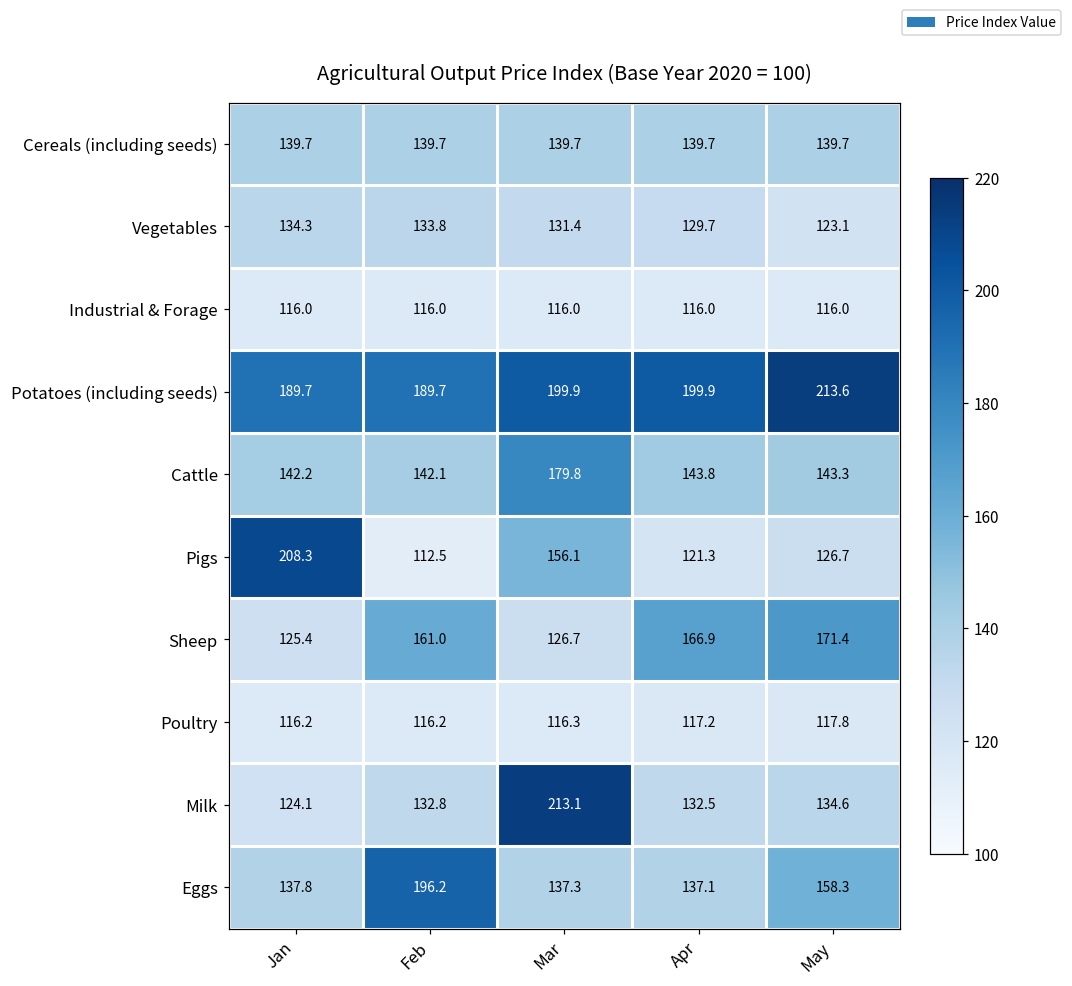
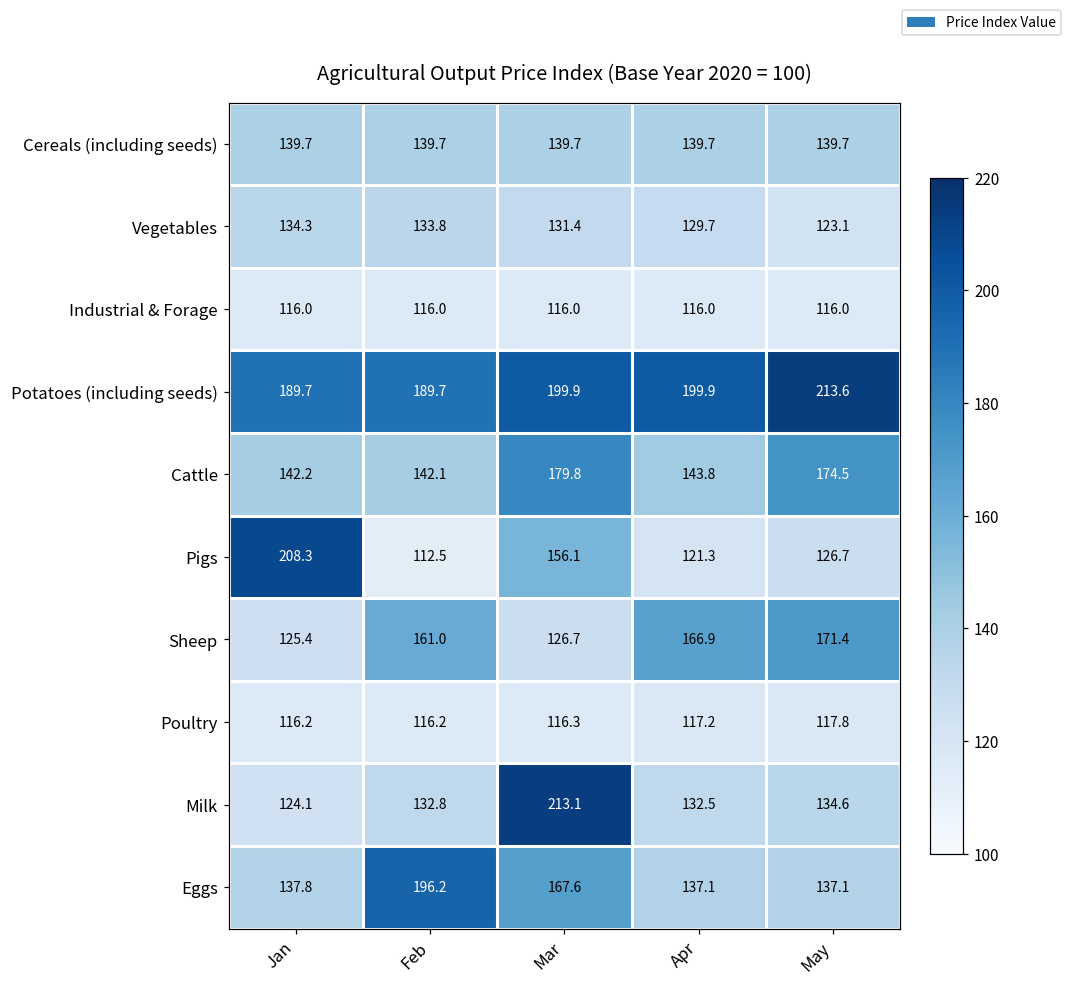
Cattle, May: 143.3 -> 174.5
Eggs, Mar: 137.3 -> 167.6
Eggs, May: 158.3 -> 137.1
